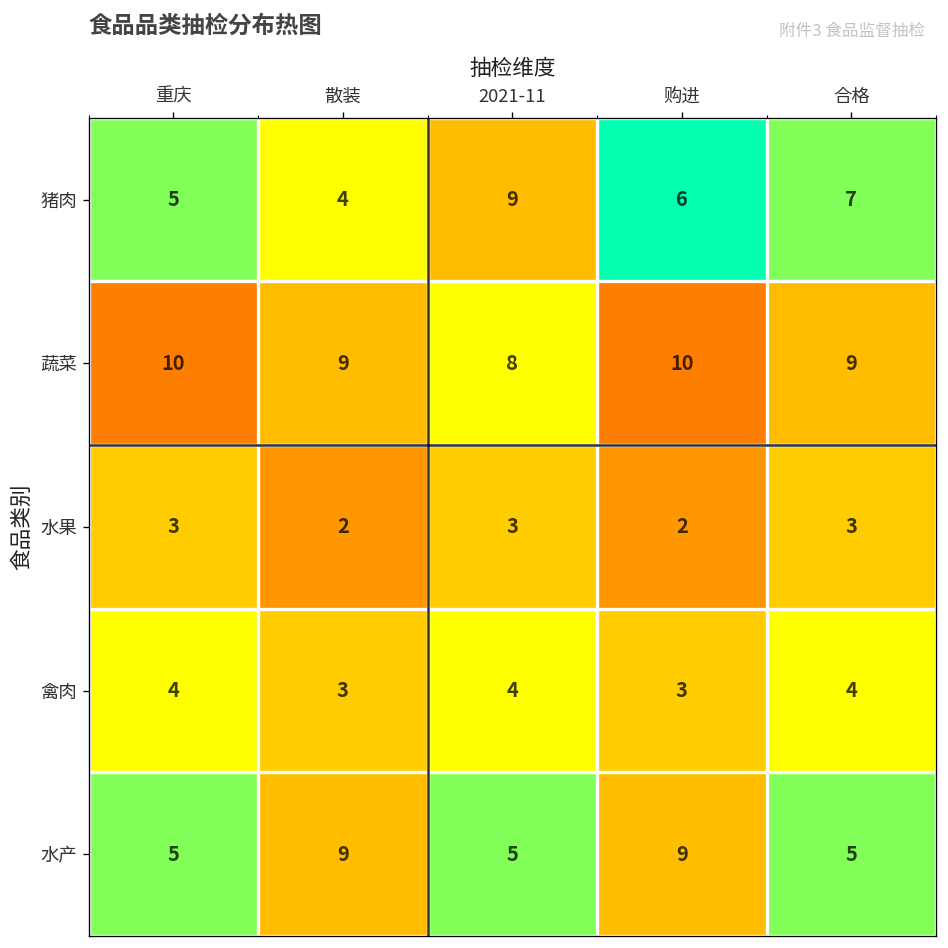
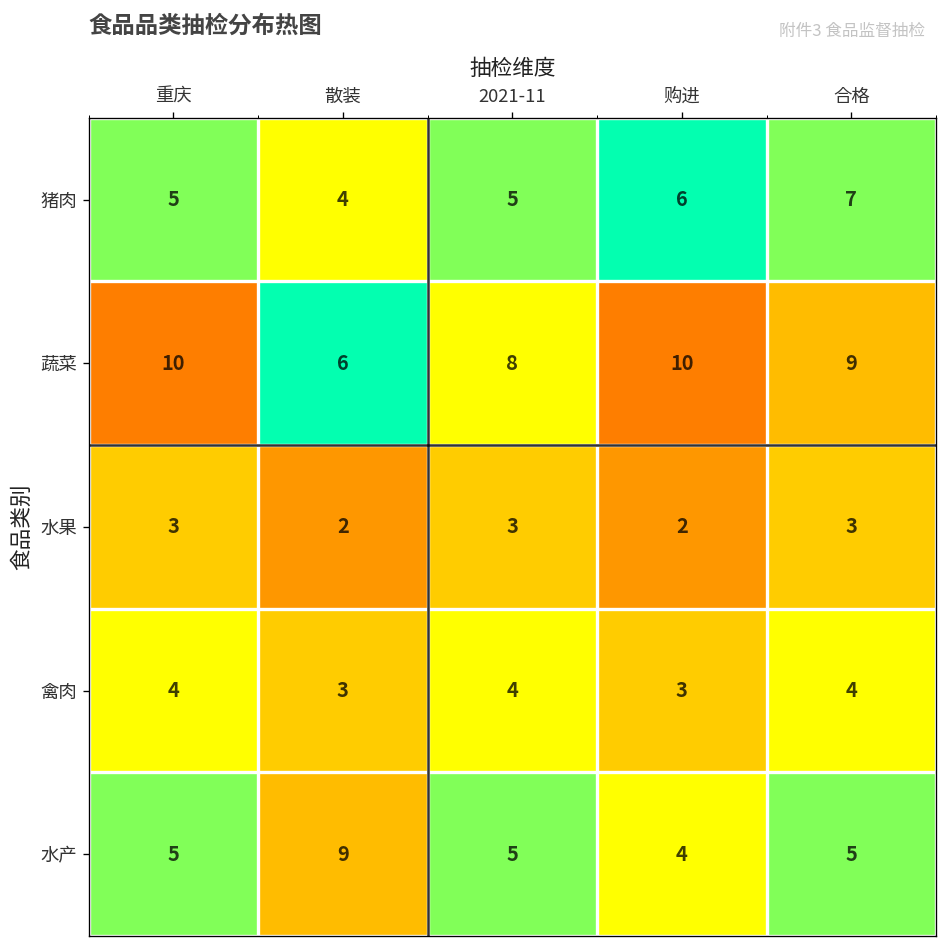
猪肉, 2021-11: 9 -> 5
蔬菜, 散装: 9 -> 6
水产, 购进: 9 -> 4
